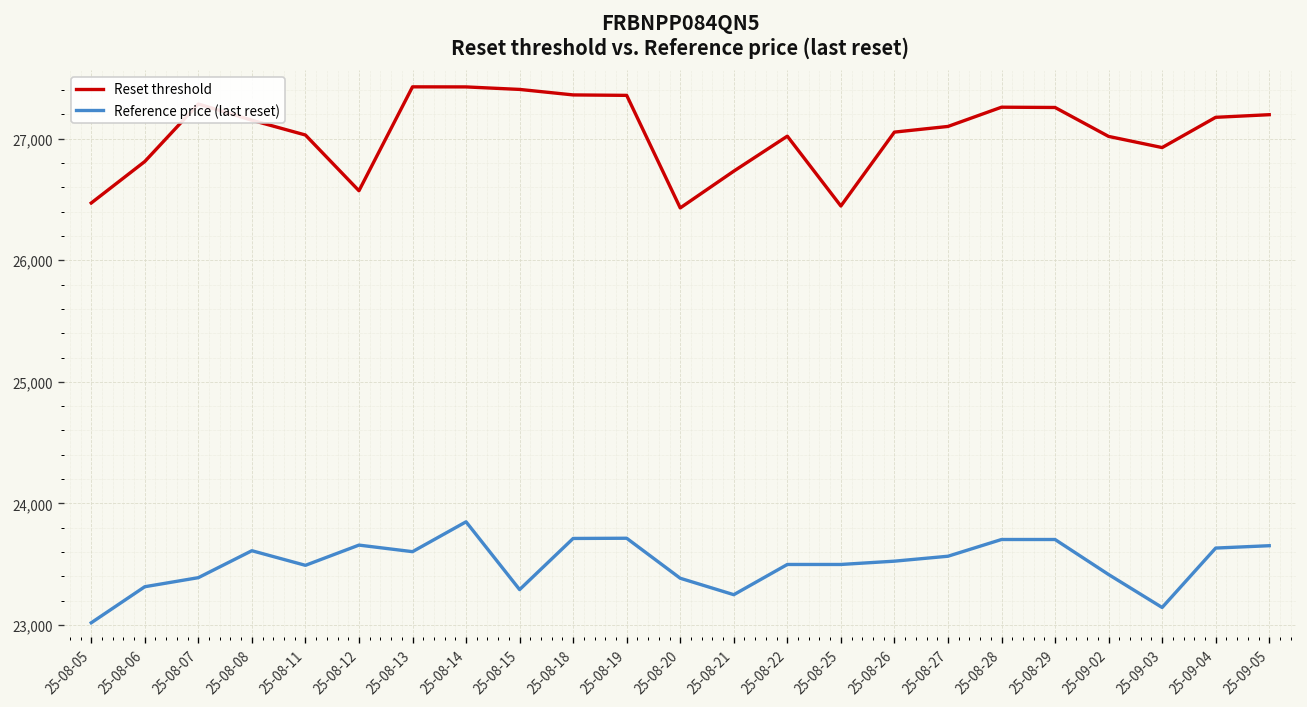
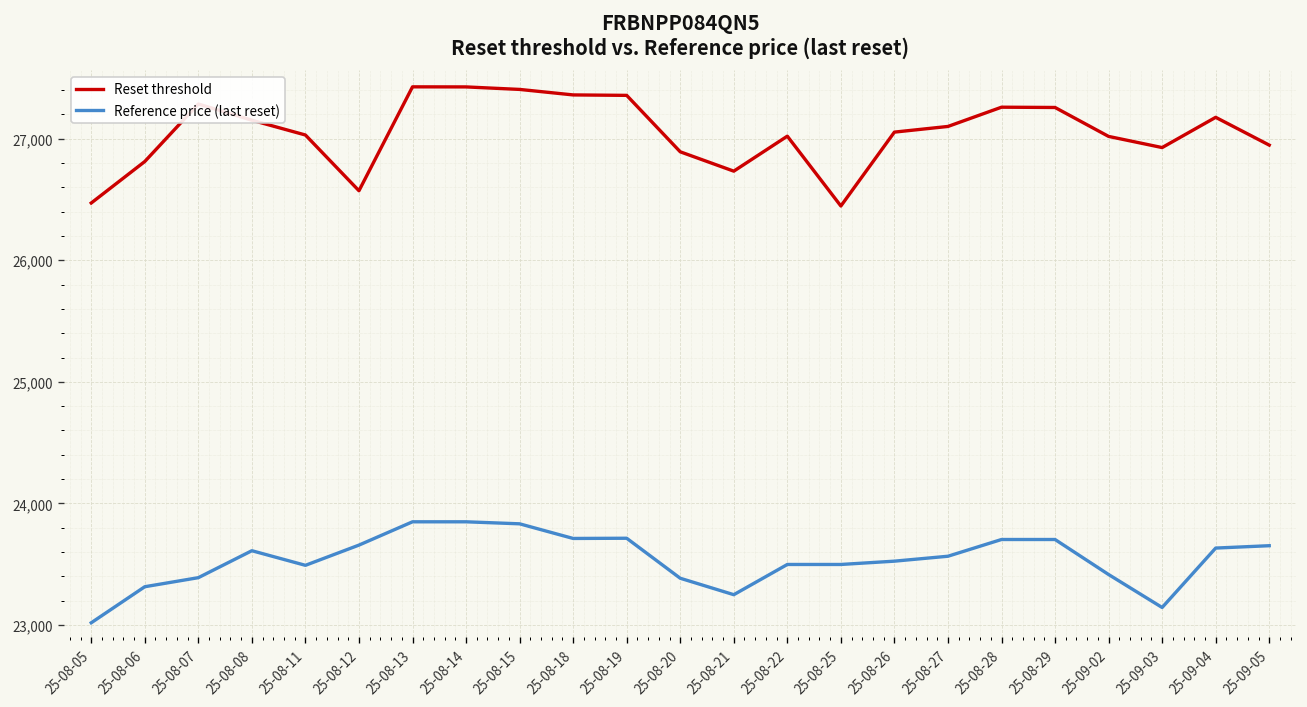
Reference price (last reset), 25-08-13: 23,600 -> 23,850
Reference price (last reset), 25-08-15: 23,290 -> 23,830
Reset threshold, 25-08-20: 26,430 -> 26,890
Reset threshold, 25-09-05: 27,200 -> 26,950
